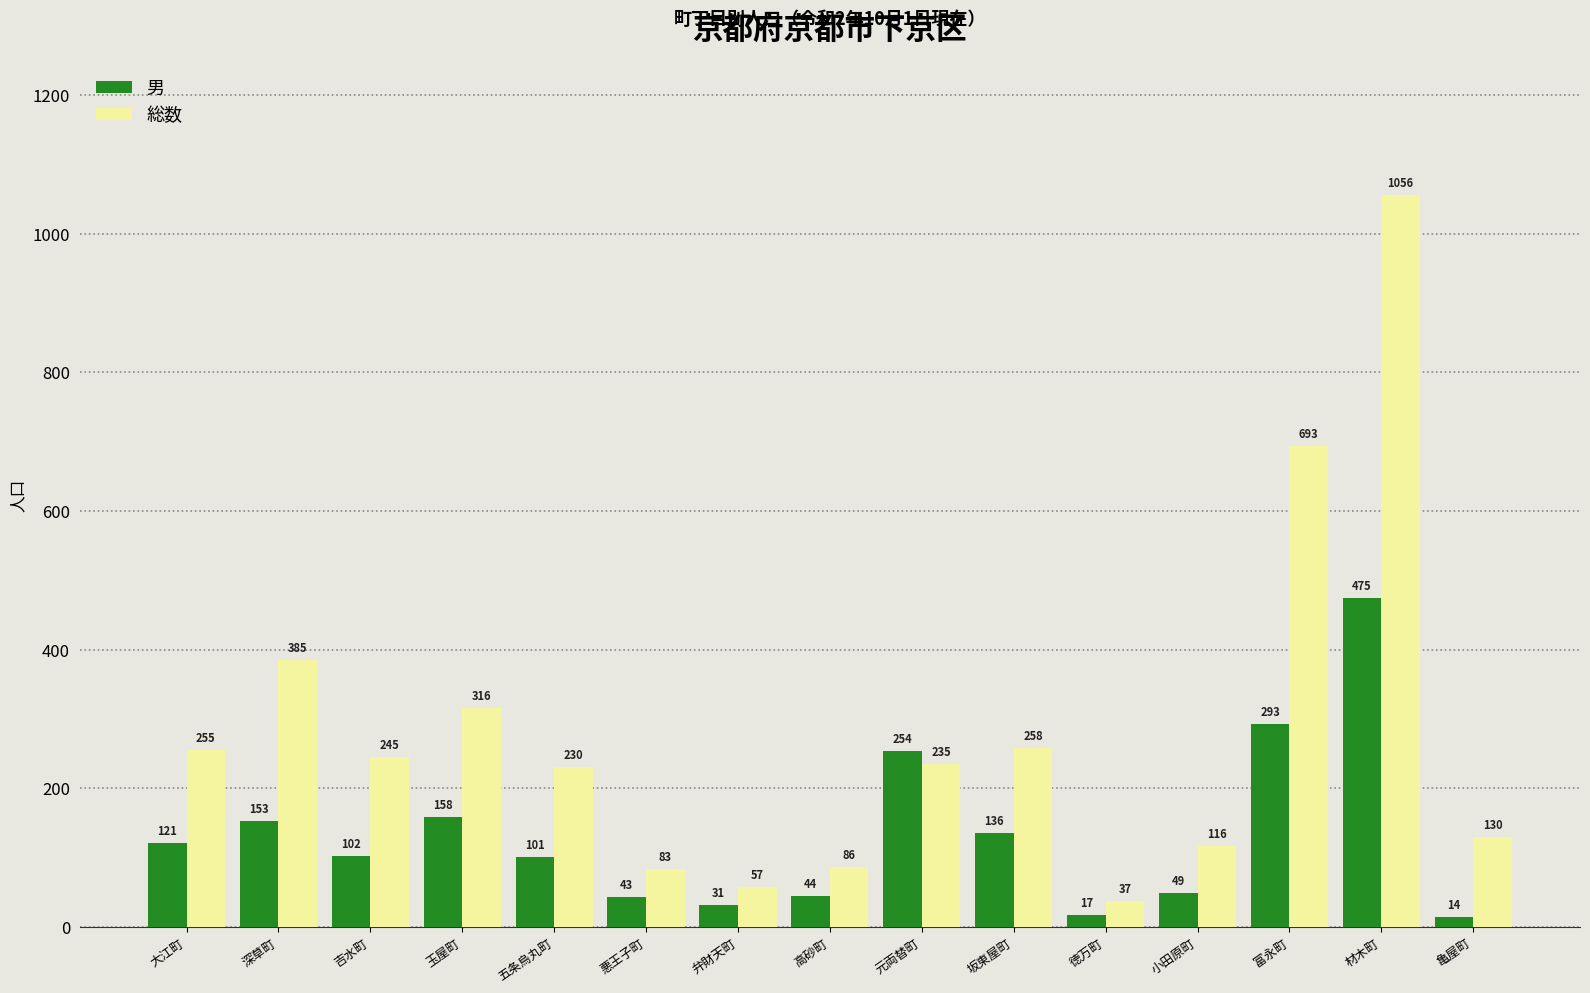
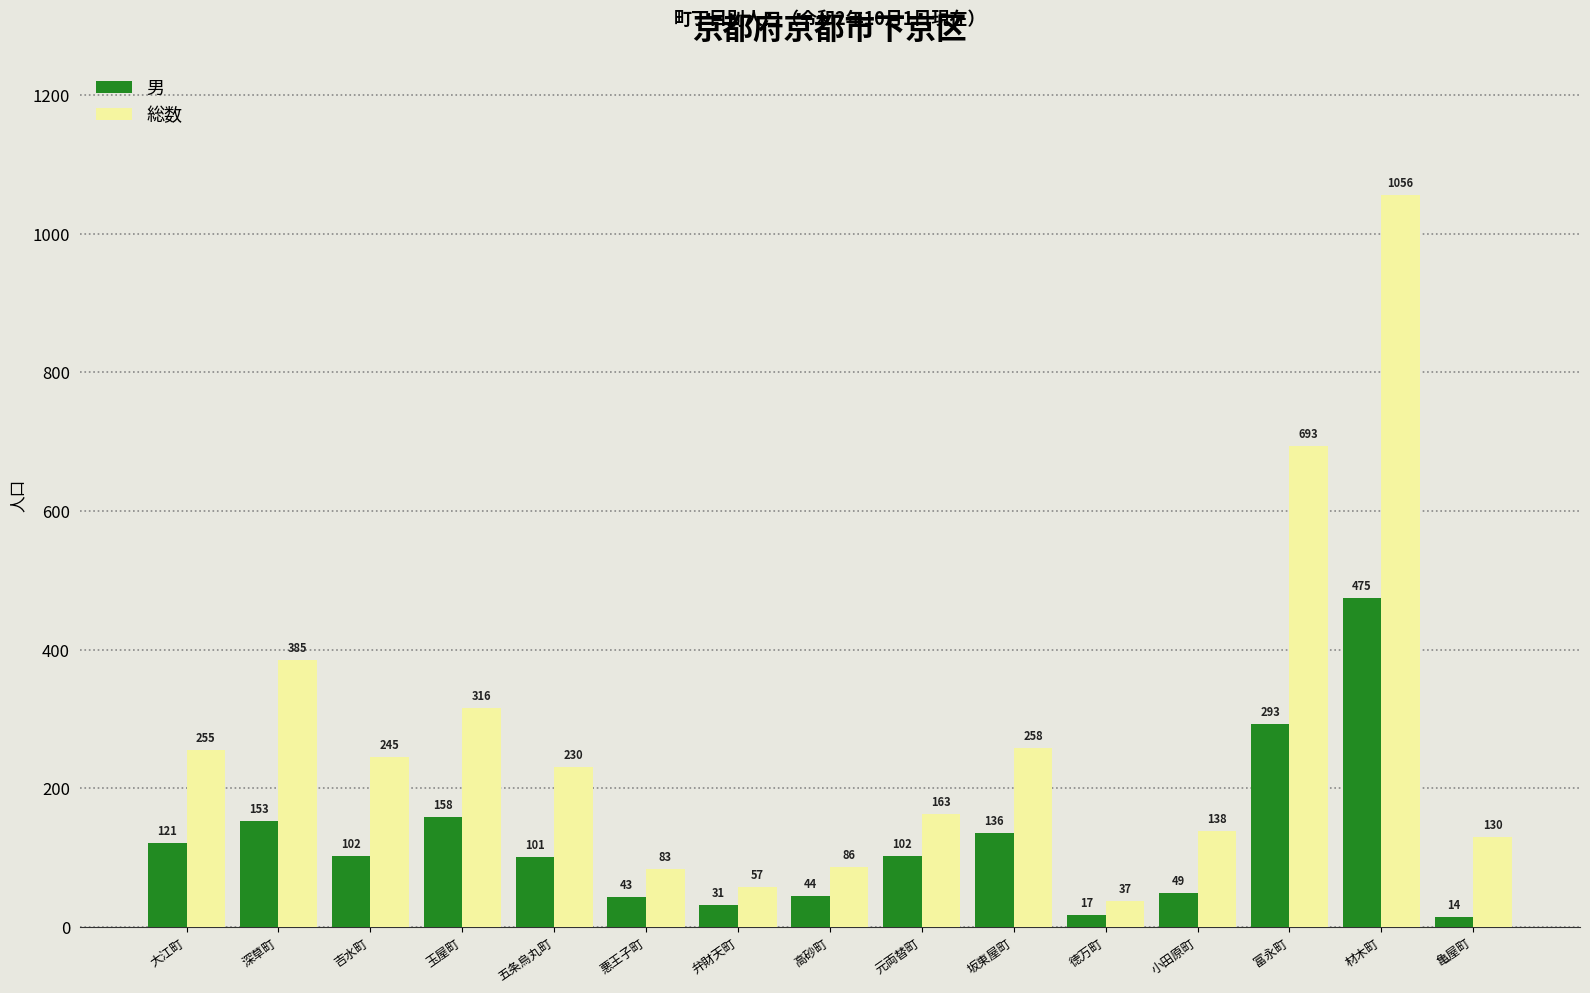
男, 元両替町: 254 -> 102
総数, 元両替町: 235 -> 163
総数, 小田原町: 116 -> 138
